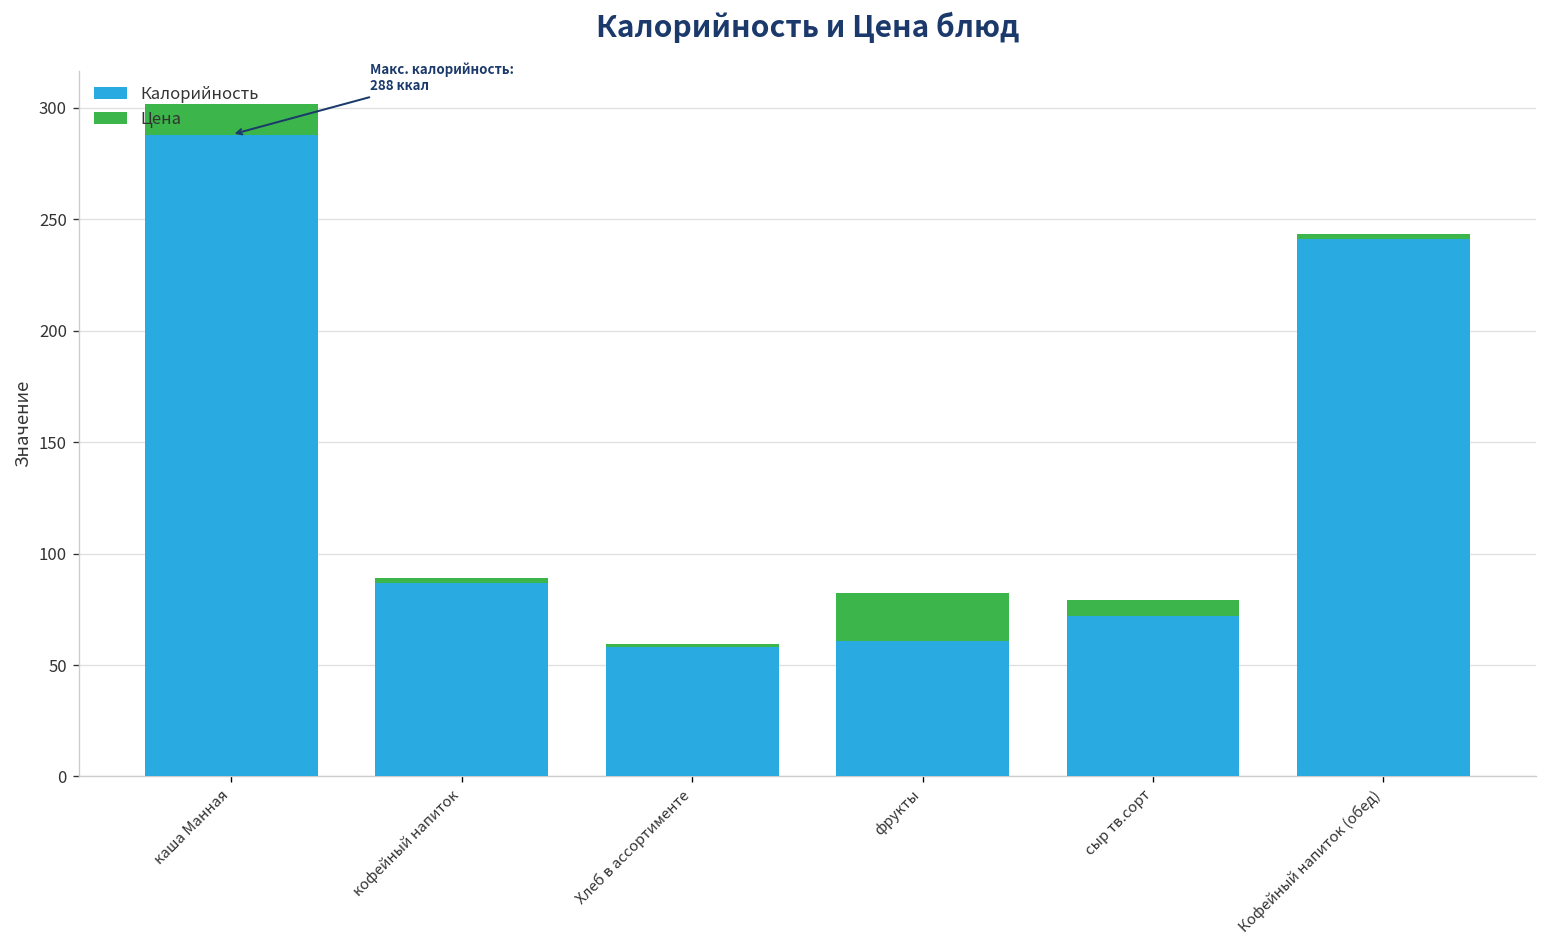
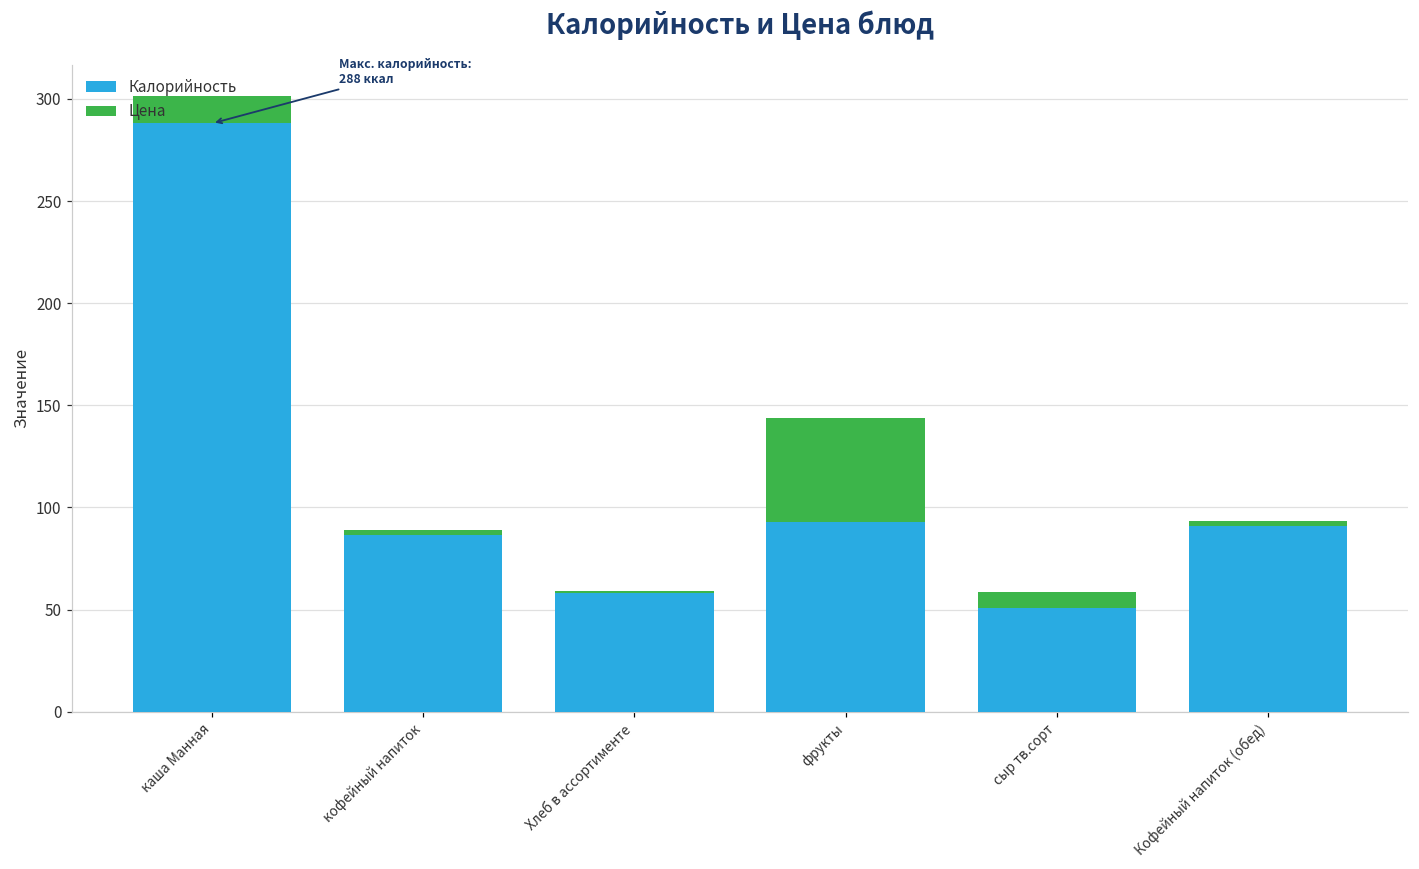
Калорийность, фрукты: 61 -> 93
Цена, фрукты: 22 -> 51
Калорийность, сыр тв.сорт: 72 -> 51
Калорийность, Кофейный напиток (обед): 241 -> 91
